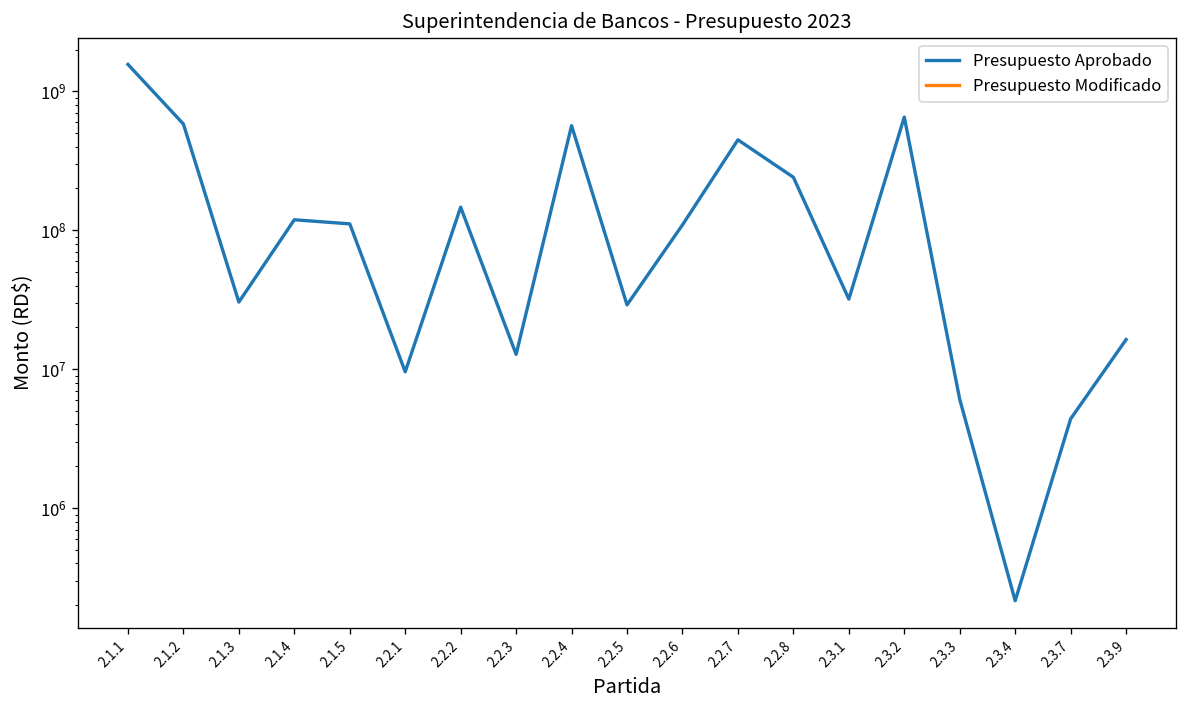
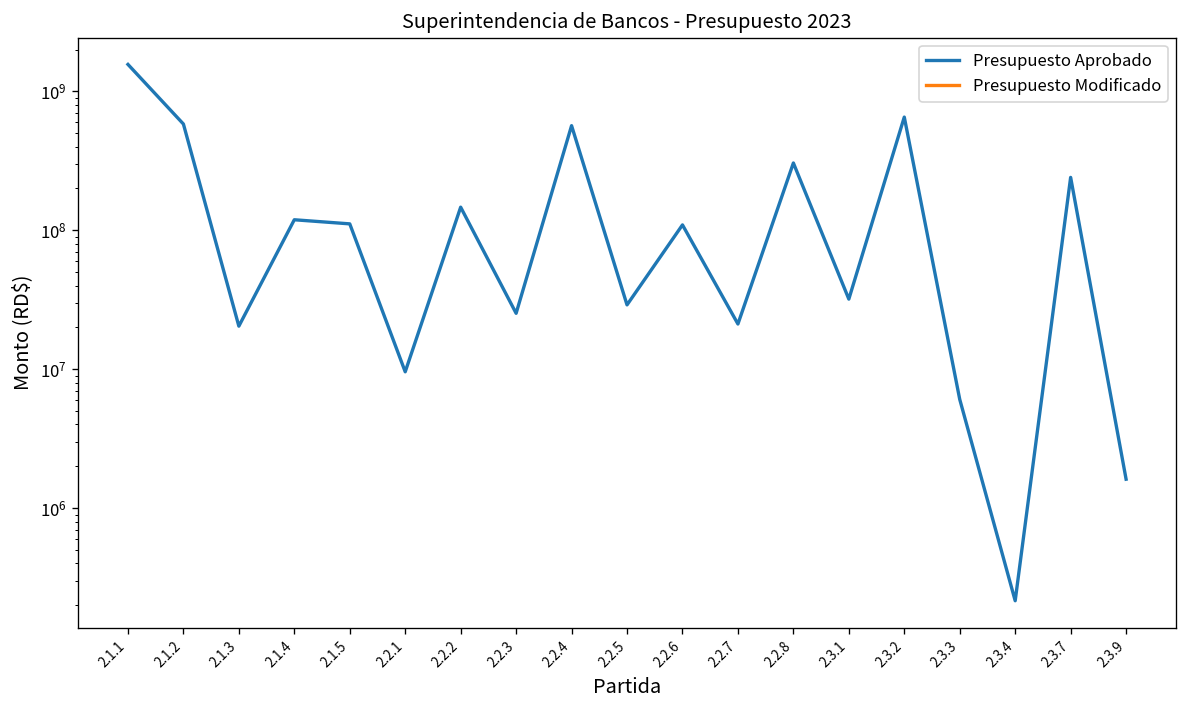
2.1.3: 30000000 -> 20000000
2.2.3: 13000000 -> 25000000
2.2.7: 450000000 -> 21000000
2.2.8: 240000000 -> 310000000
2.3.7: 4400000 -> 240000000
2.3.9: 16000000 -> 1600000
